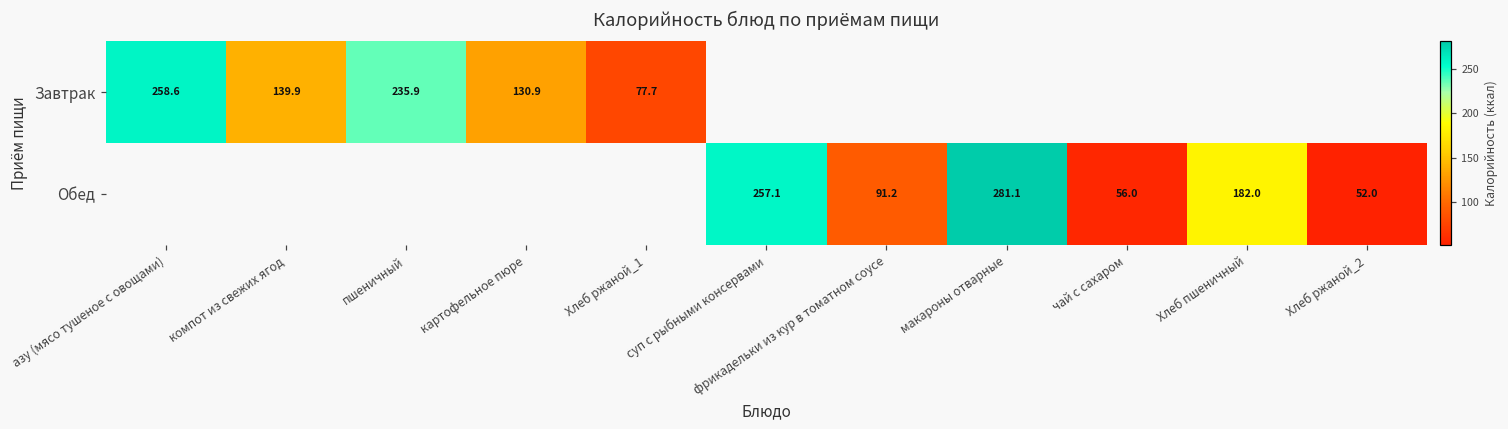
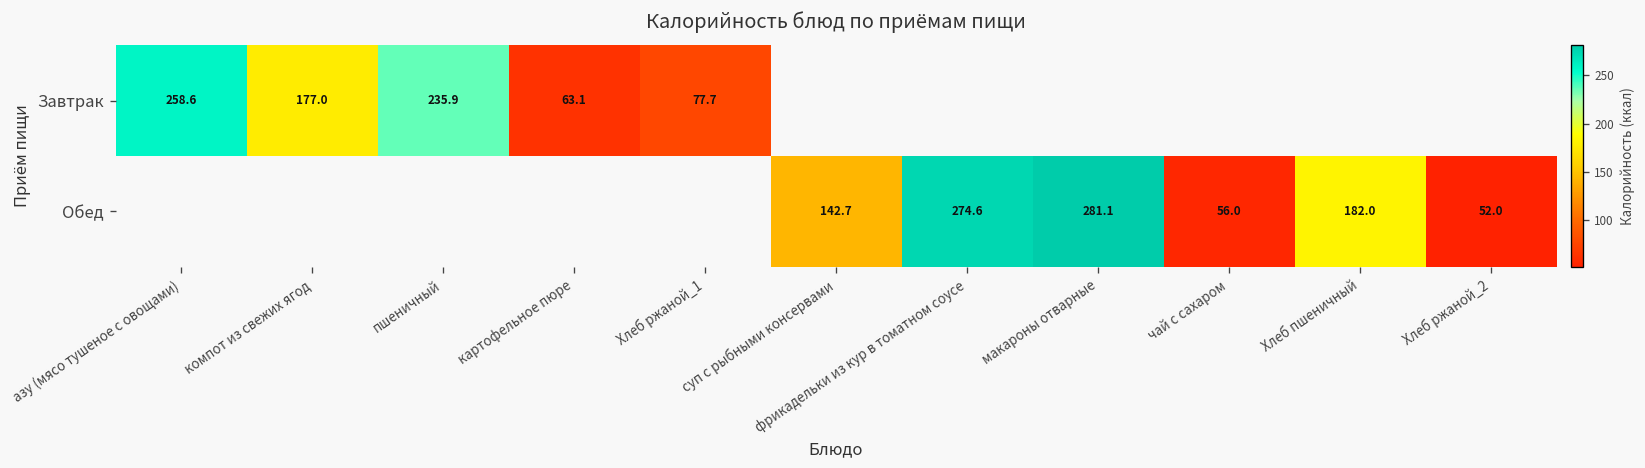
Завтрак, компот из свежих ягод: 139.9 -> 177.0
Завтрак, картофельное пюре: 130.9 -> 63.1
Обед, суп с рыбными консервами: 257.1 -> 142.7
Обед, фрикадельки из кур в томатном соусе: 91.2 -> 274.6
